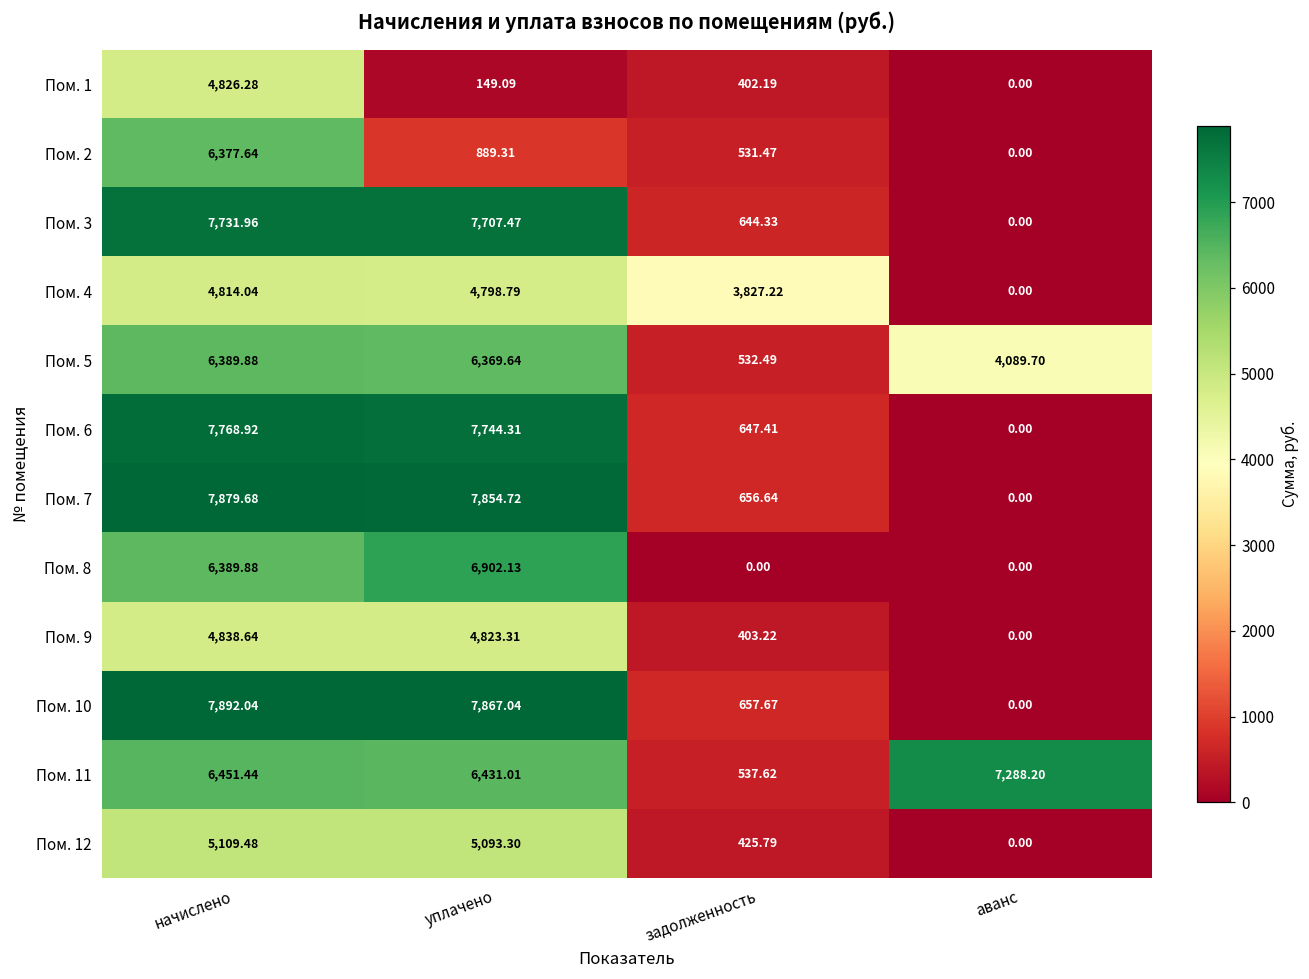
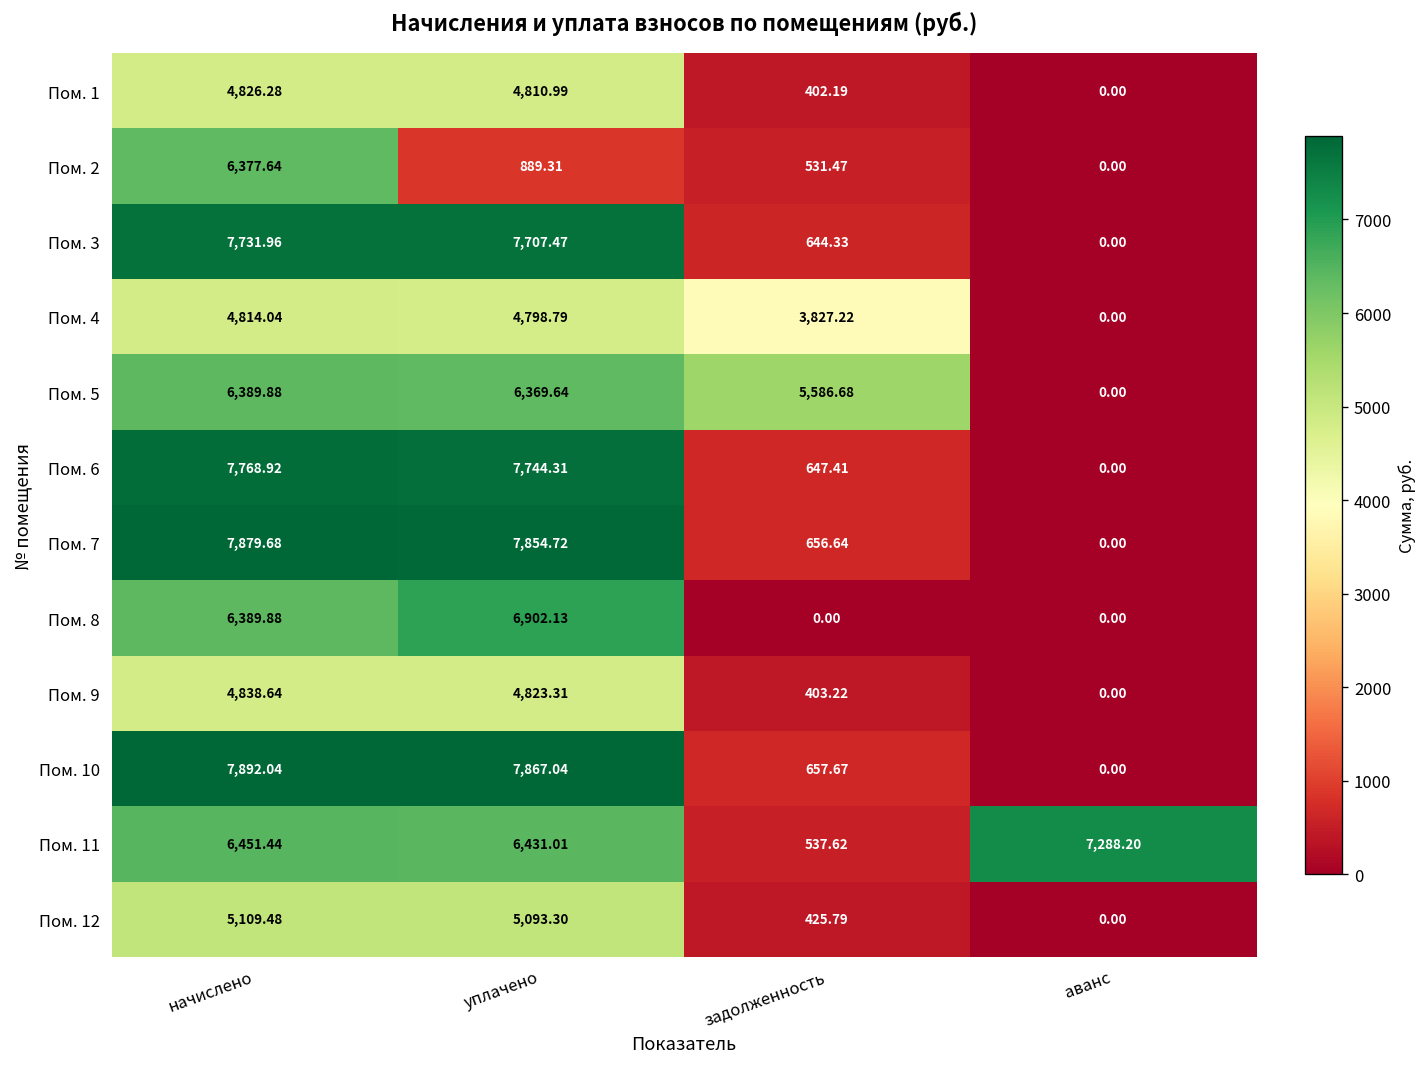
Пом. 1, уплачено: 149.09 -> 4,810.99
Пом. 5, задолженность: 532.49 -> 5,586.68
Пом. 5, аванс: 4,089.70 -> 0.00
